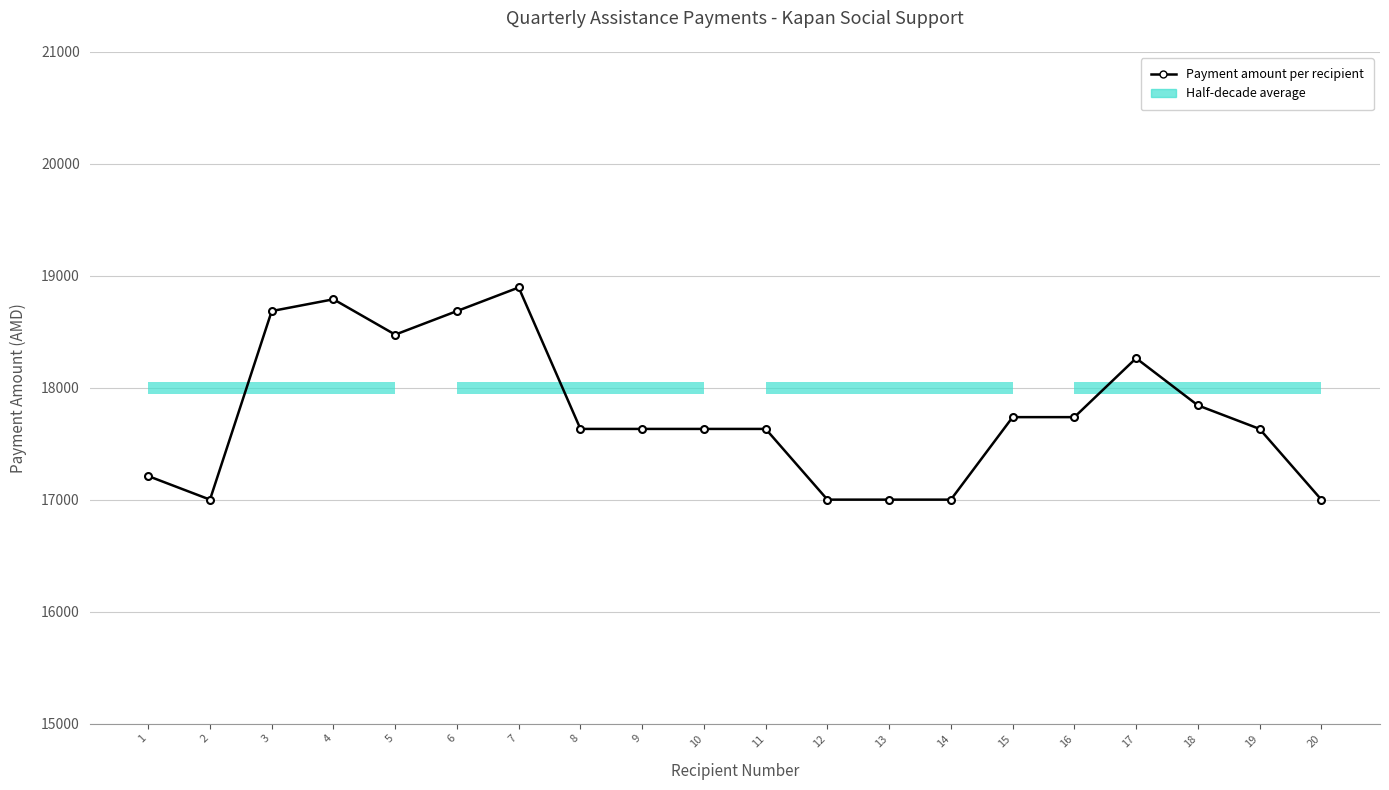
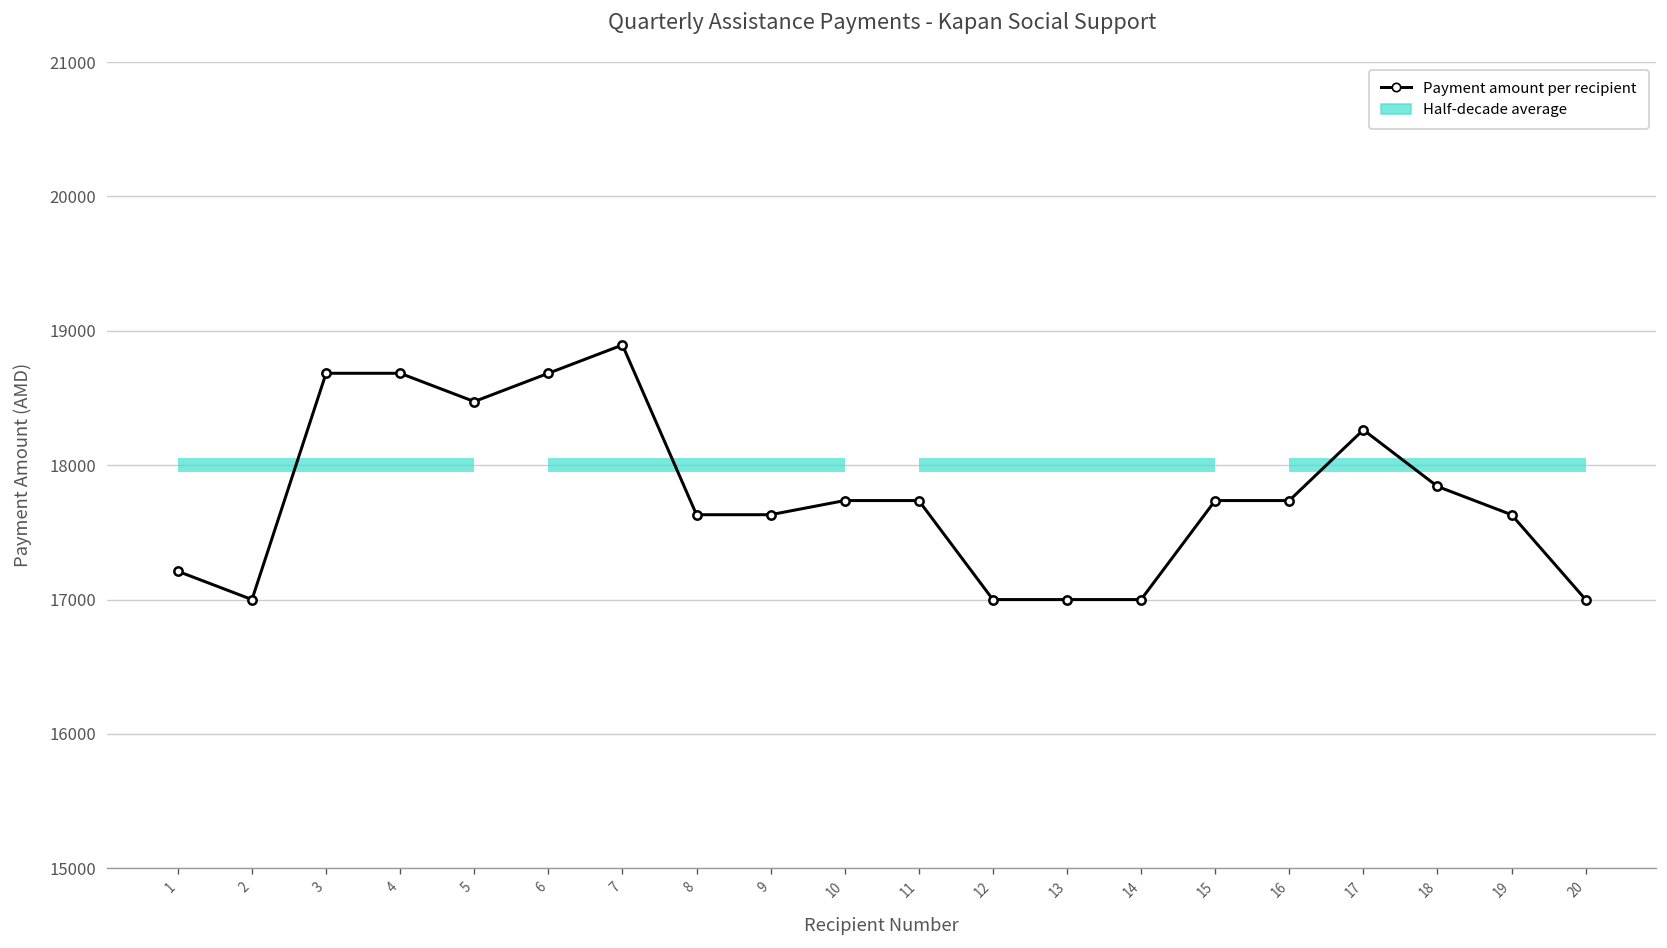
Payment amount per recipient, 4: 18790 -> 18680
Payment amount per recipient, 10: 17630 -> 17740
Payment amount per recipient, 11: 17630 -> 17740
